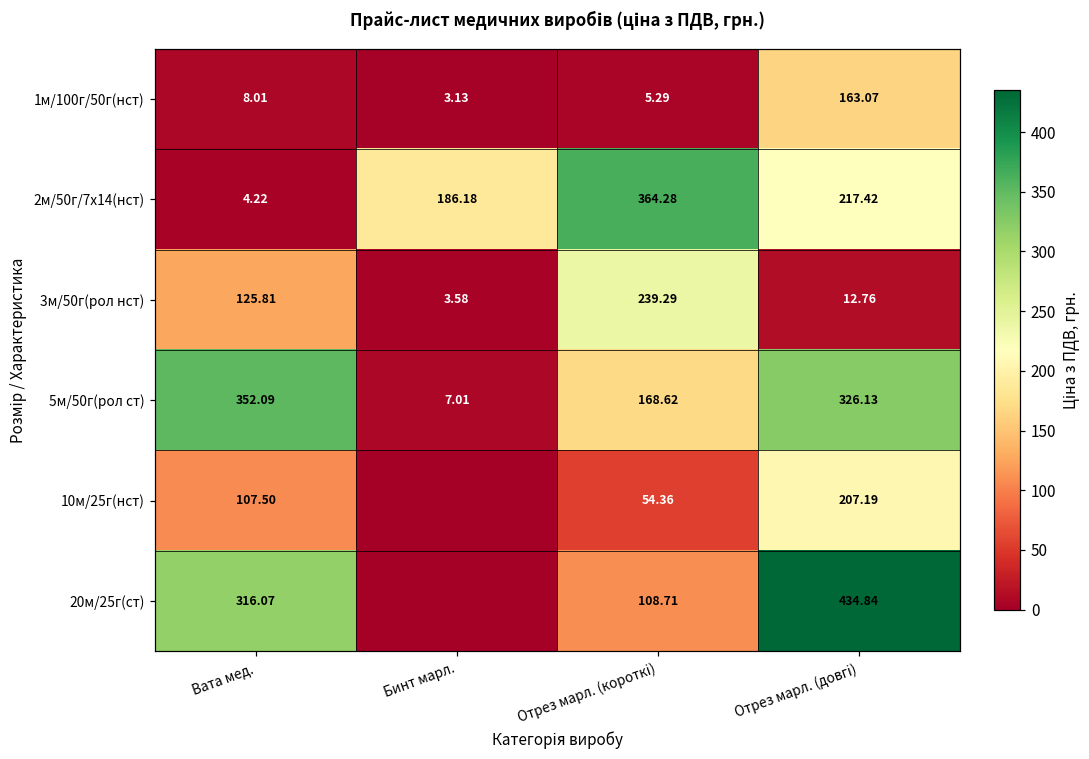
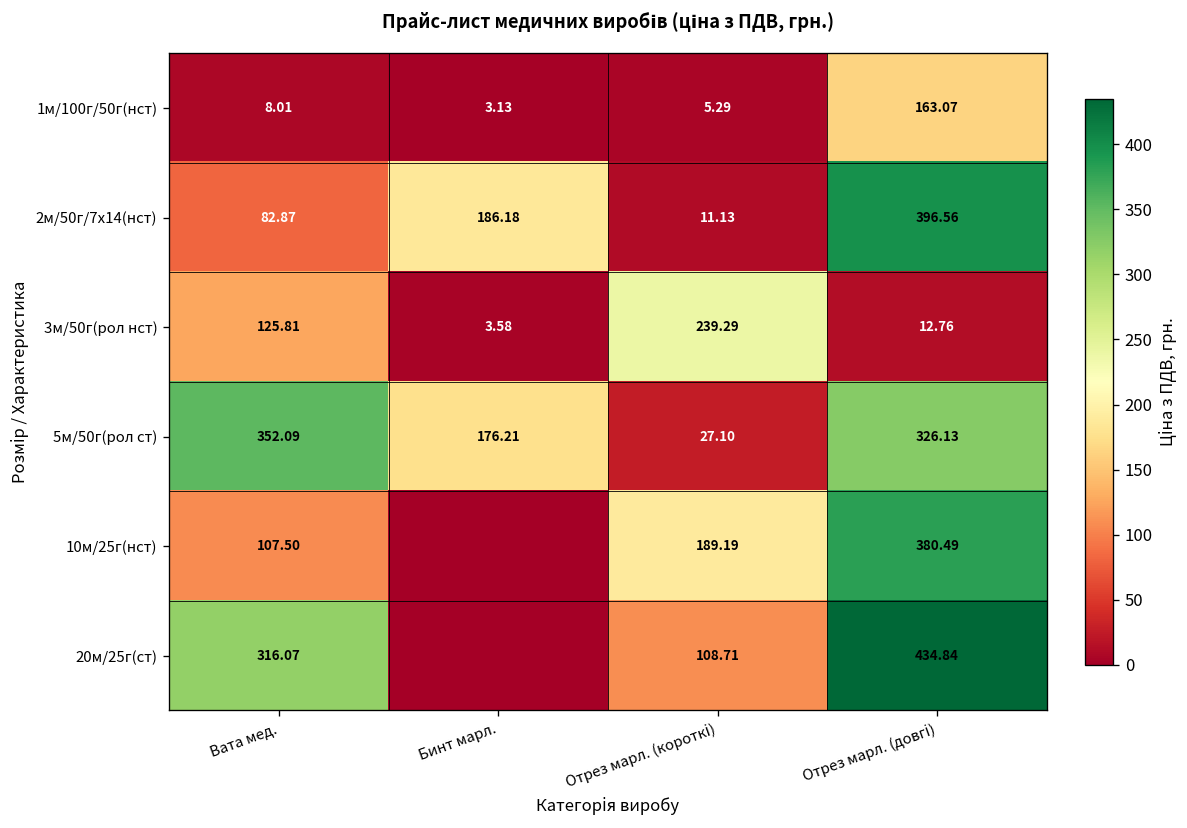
2м/50г/7х14(нст), Вата мед.: 4.22 -> 82.87
2м/50г/7х14(нст), Отрез марл. (короткі): 364.28 -> 11.13
2м/50г/7х14(нст), Отрез марл. (довгі): 217.42 -> 396.56
5м/50г(рол ст), Бинт марл.: 7.01 -> 176.21
5м/50г(рол ст), Отрез марл. (короткі): 168.62 -> 27.10
10м/25г(нст), Отрез марл. (короткі): 54.36 -> 189.19
10м/25г(нст), Отрез марл. (довгі): 207.19 -> 380.49
